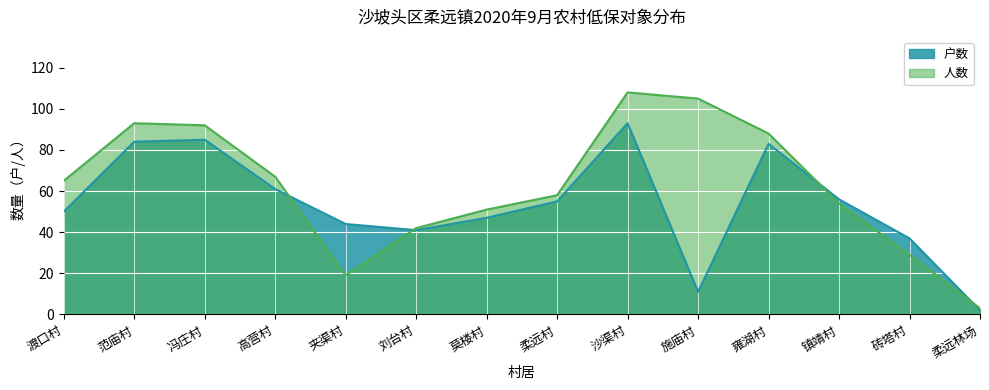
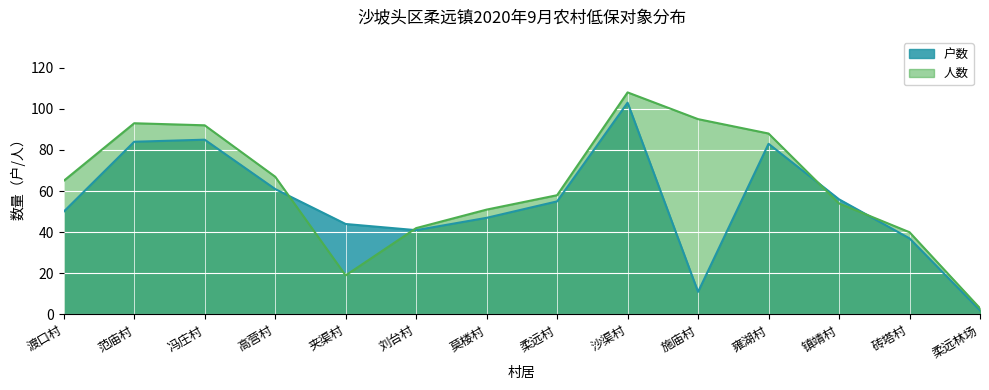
户数, 沙渠村: 93 -> 103
人数, 施庙村: 105 -> 95
人数, 砖塔村: 29 -> 40
